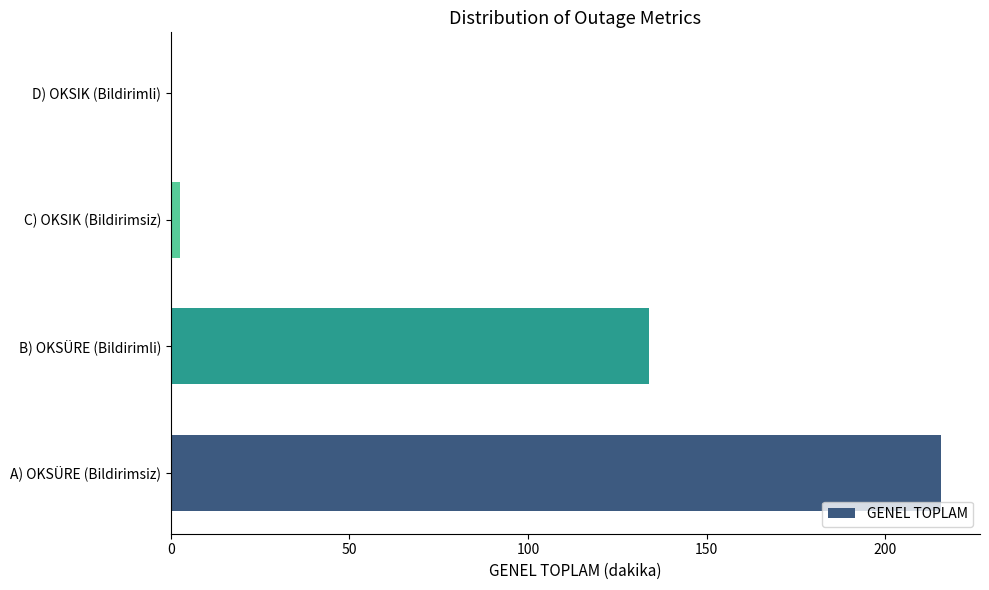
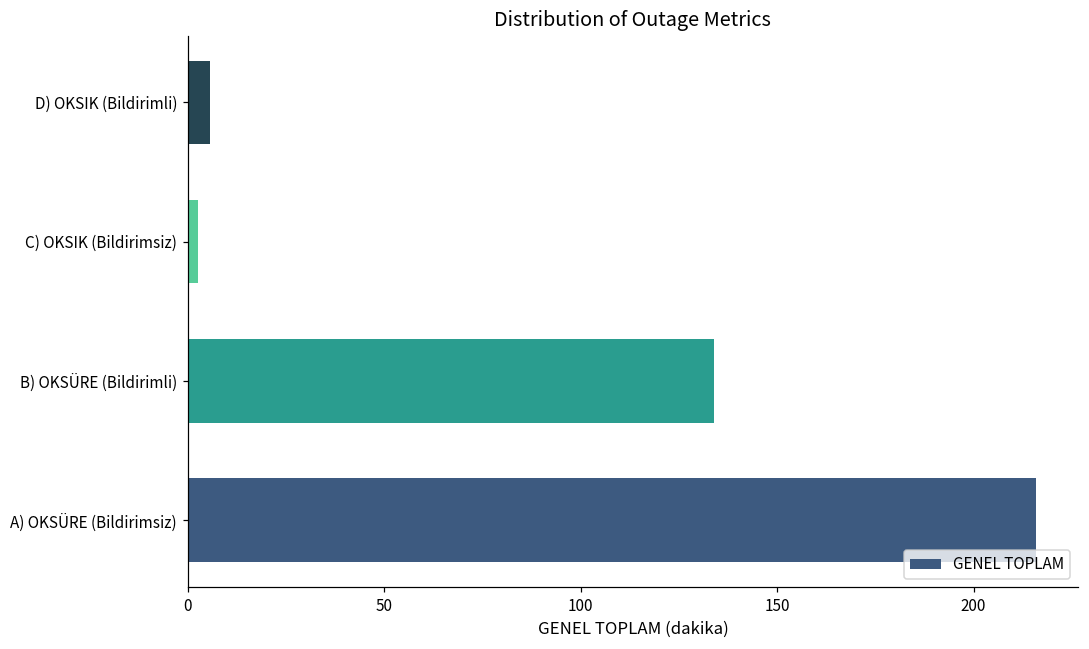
D) OKSIK (Bildirimli): 0 -> 6
